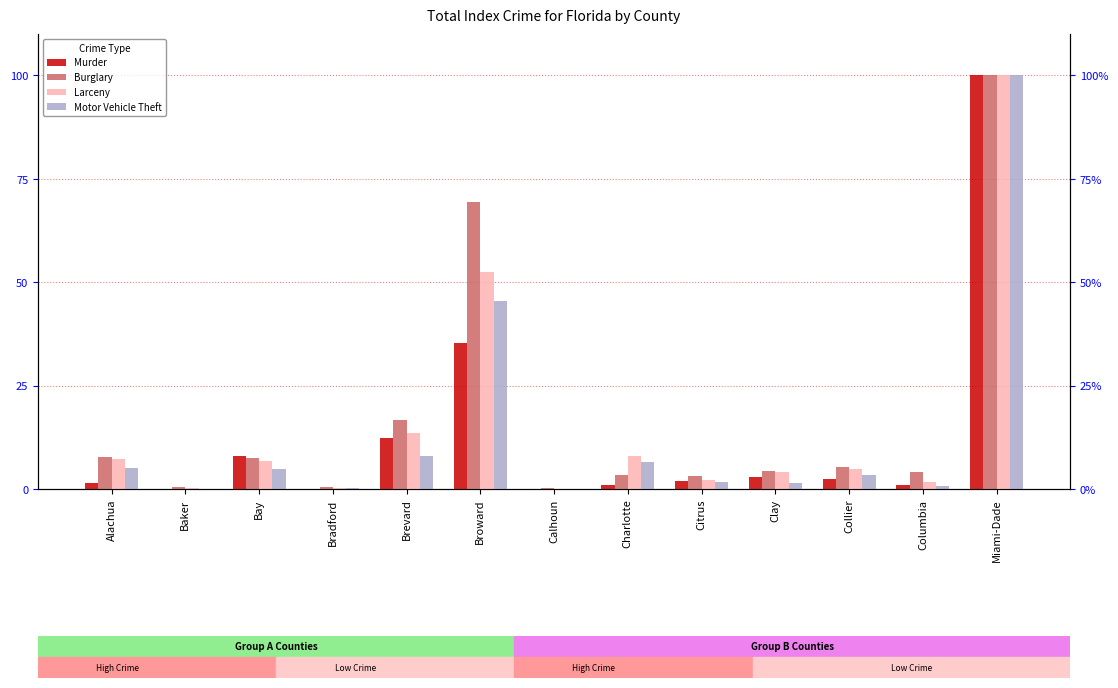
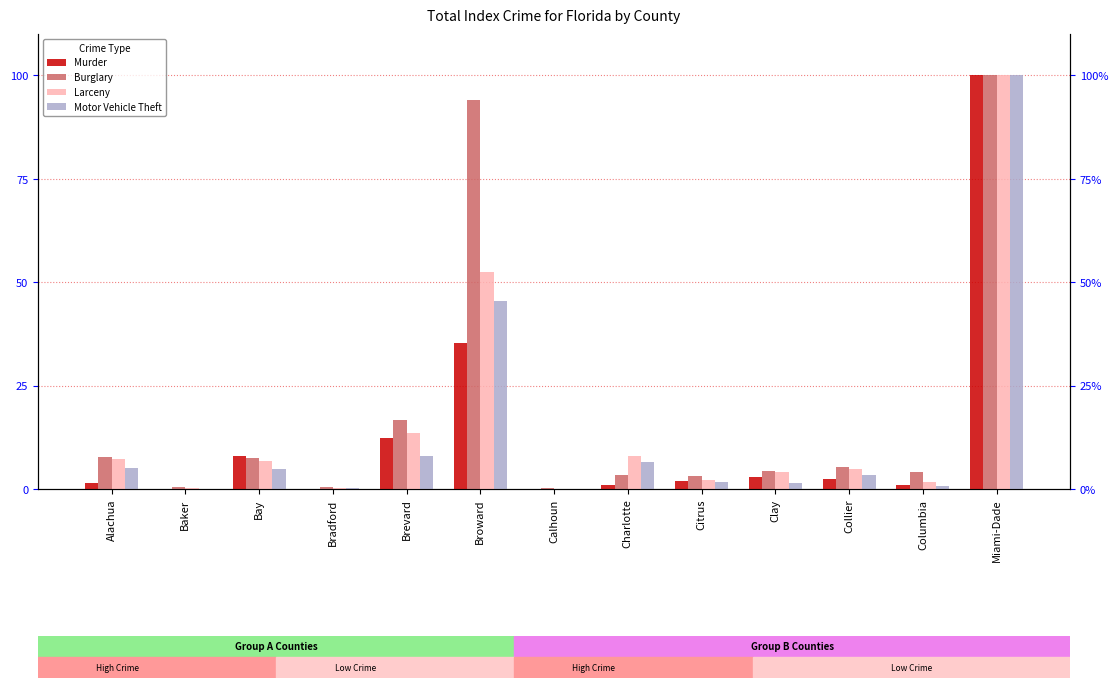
Burglary, Broward: 69 -> 94
